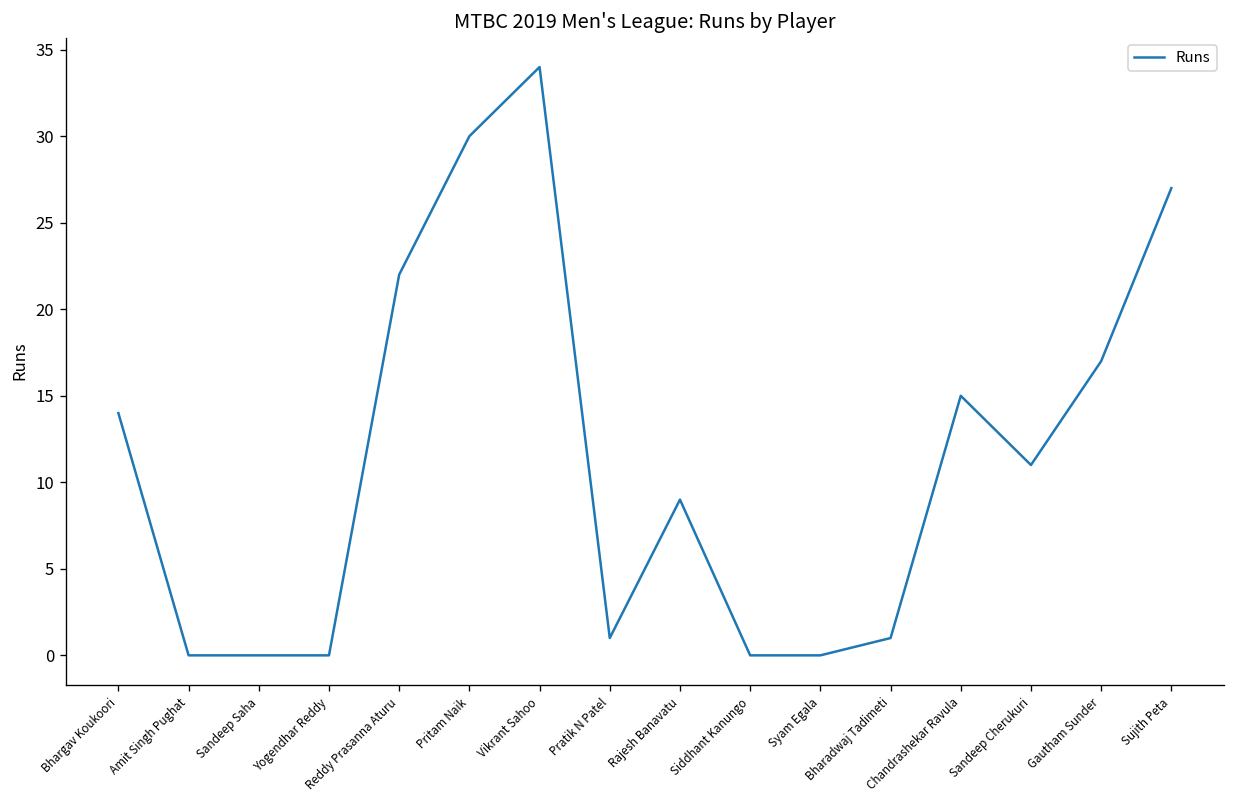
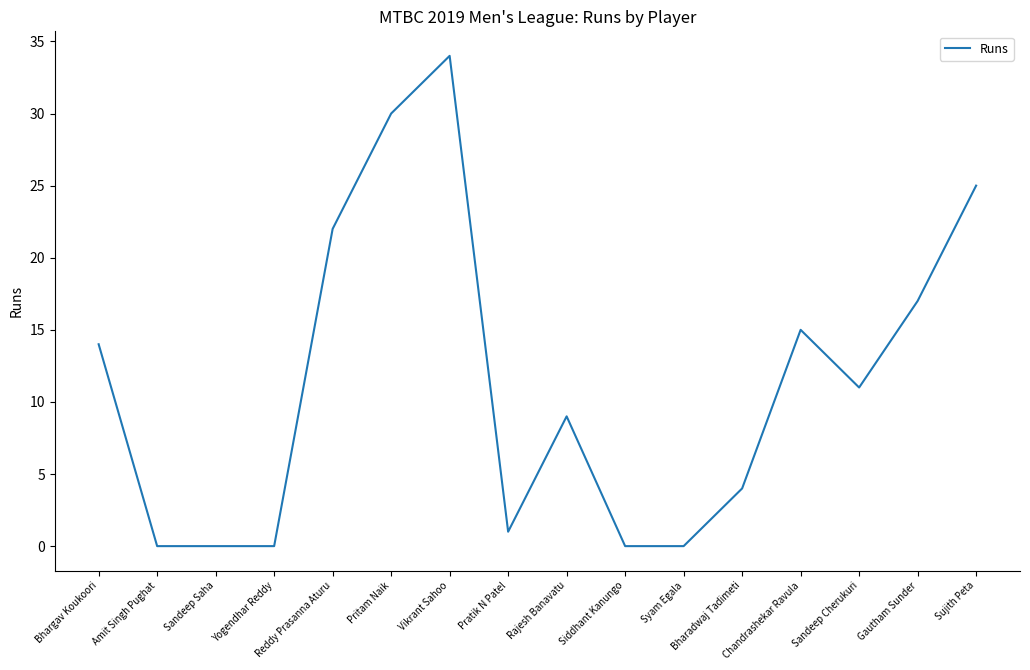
Bharadwaj Tadimeti: 1 -> 4
Sujith Peta: 27 -> 25
